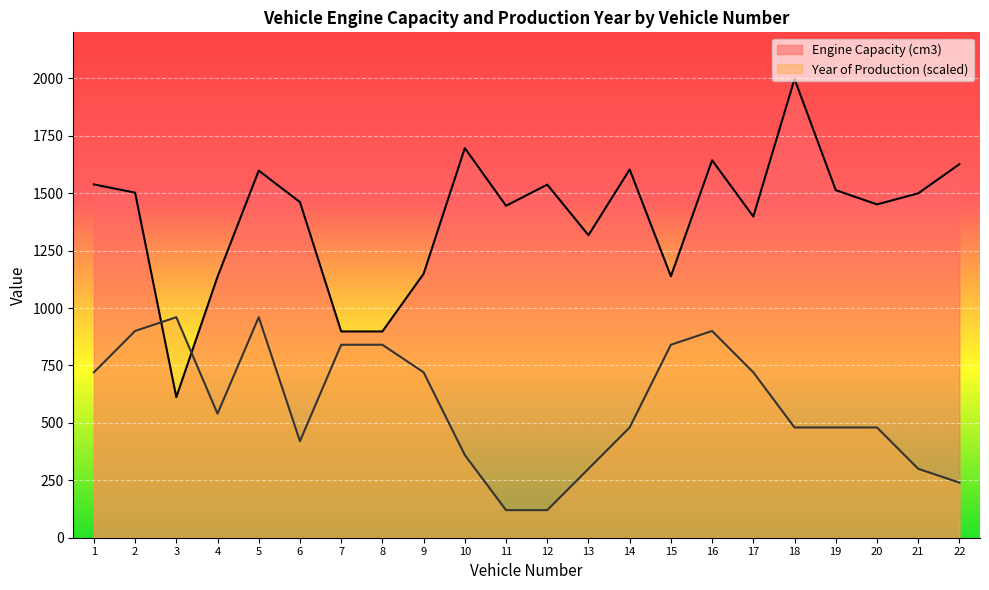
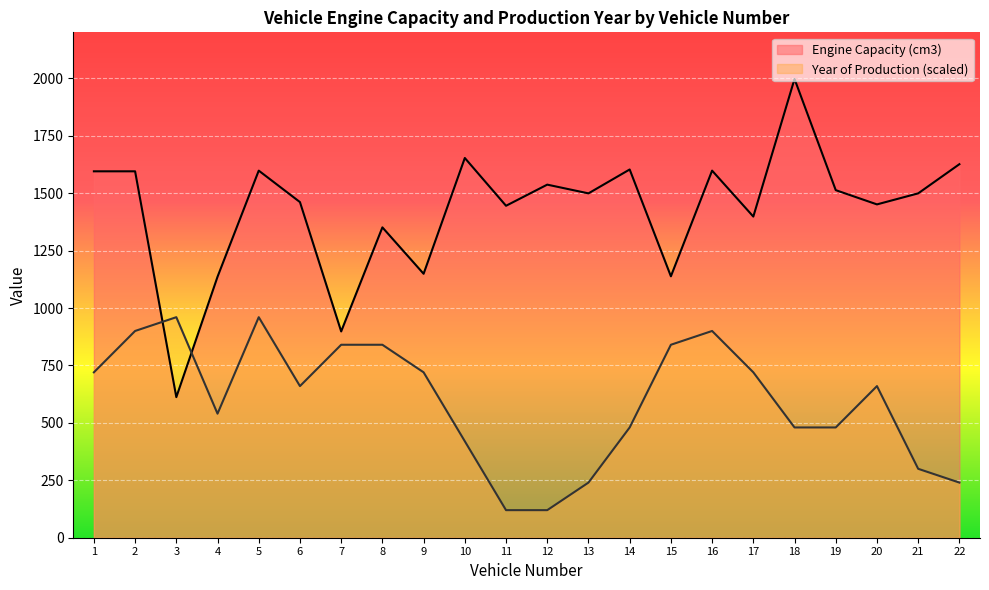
Engine Capacity (cm3), 1: 1540 -> 1600
Engine Capacity (cm3), 2: 1500 -> 1600
Year of Production (scaled), 6: 420 -> 660
Engine Capacity (cm3), 8: 900 -> 1350
Engine Capacity (cm3), 10: 1700 -> 1650
Year of Production (scaled), 10: 360 -> 420
Engine Capacity (cm3), 13: 1320 -> 1500
Year of Production (scaled), 13: 300 -> 240
Engine Capacity (cm3), 16: 1640 -> 1600
Year of Production (scaled), 20: 480 -> 660
